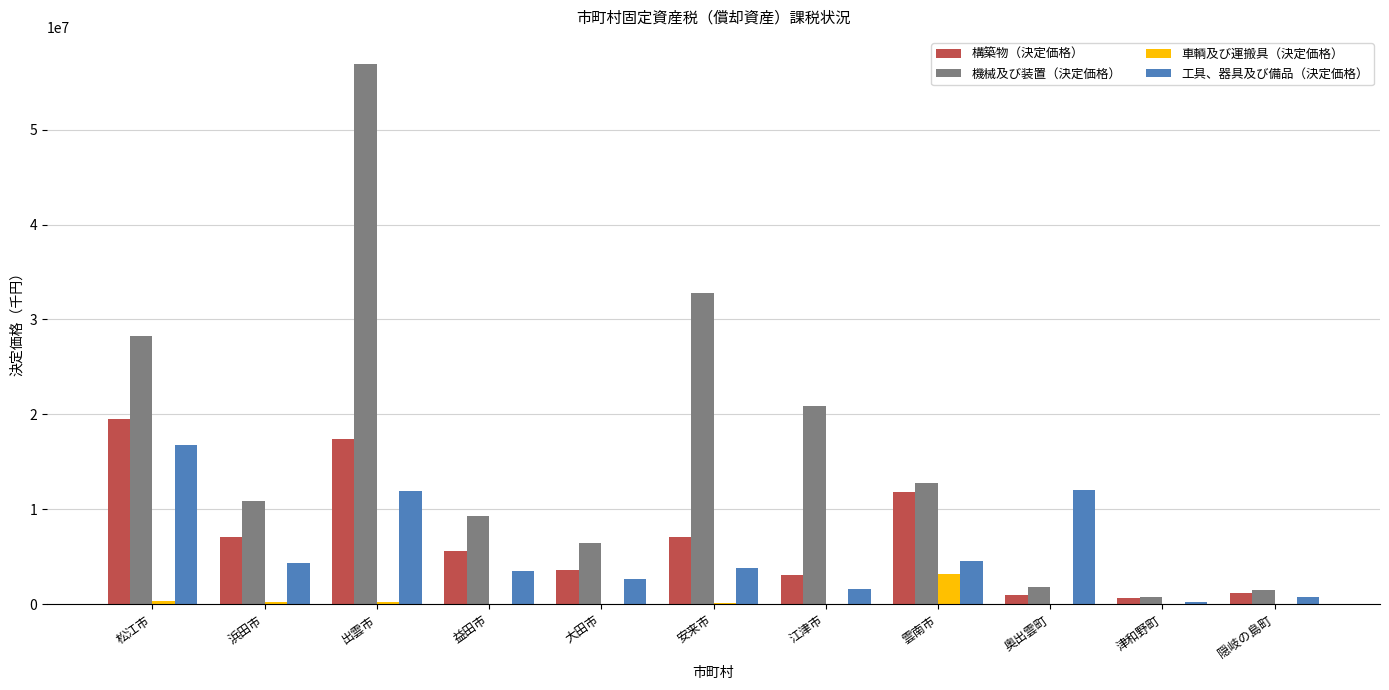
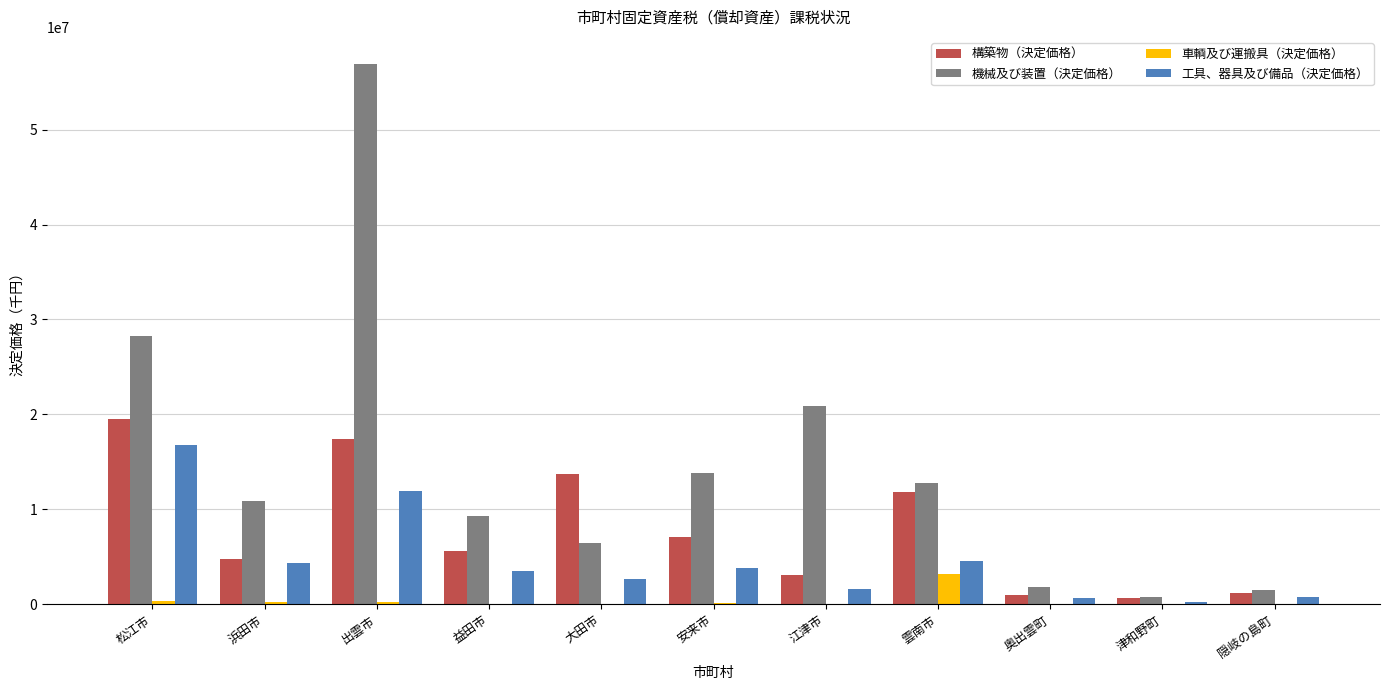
構築物（決定価格）, 浜田市: 7000000 -> 5000000
構築物（決定価格）, 大田市: 4000000 -> 14000000
機械及び装置（決定価格）, 安来市: 33000000 -> 14000000
工具、器具及び備品（決定価格）, 奥出雲町: 12000000 -> 1000000
